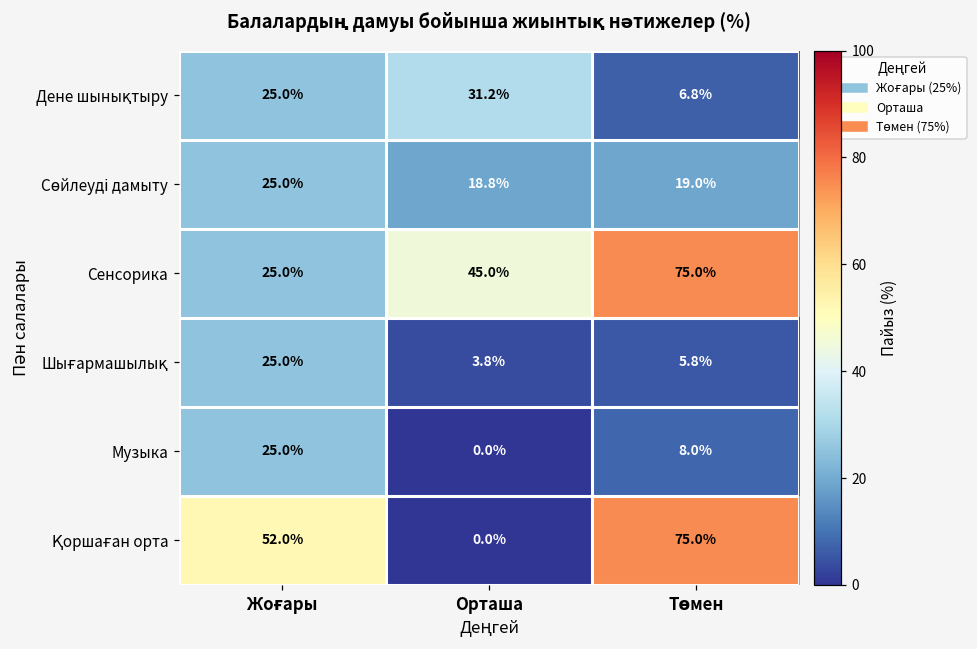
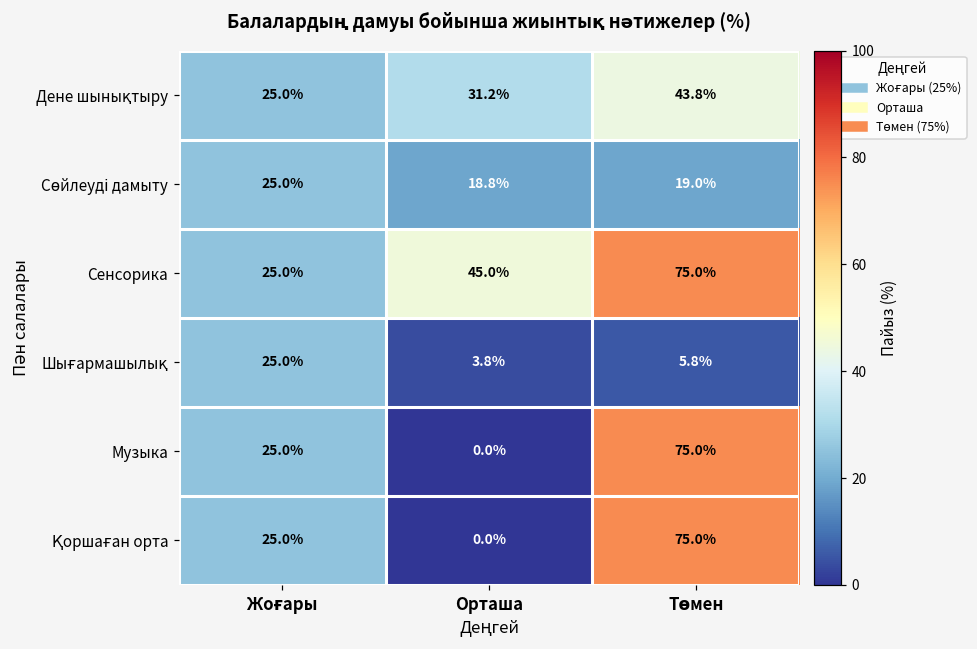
Дене шынықтыру, Төмен: 6.8% -> 43.8%
Музыка, Төмен: 8.0% -> 75.0%
Қоршаған орта, Жоғары: 52.0% -> 25.0%
